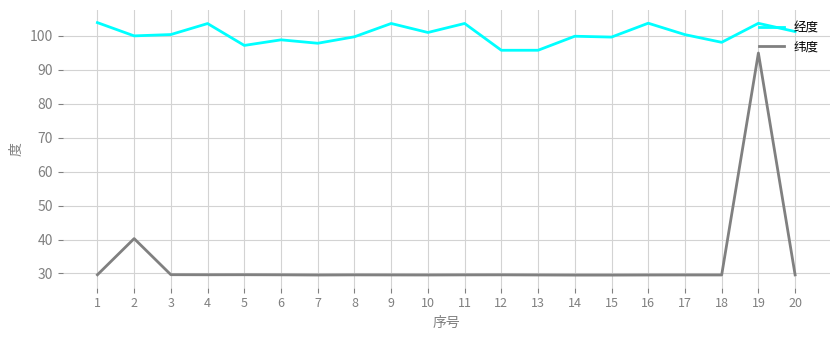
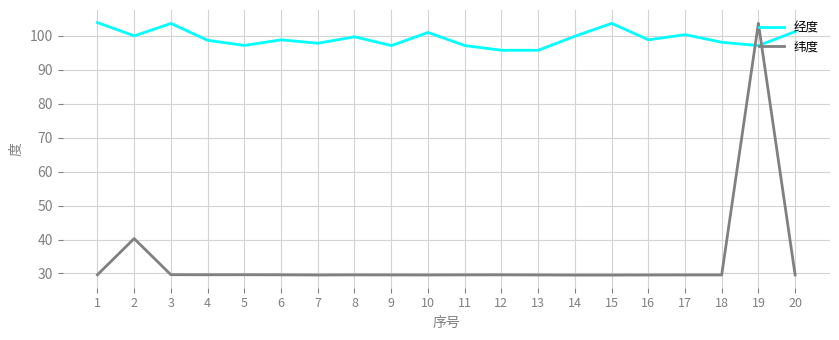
经度, 3: 100 -> 104
经度, 4: 104 -> 99
经度, 9: 104 -> 97
经度, 11: 104 -> 97
经度, 15: 100 -> 104
经度, 16: 104 -> 99
经度, 19: 104 -> 97
纬度, 19: 95 -> 104
